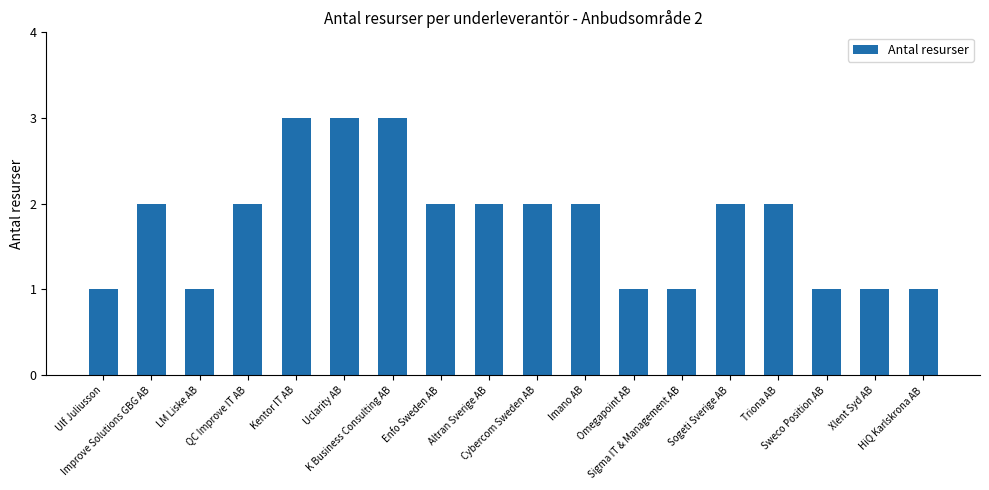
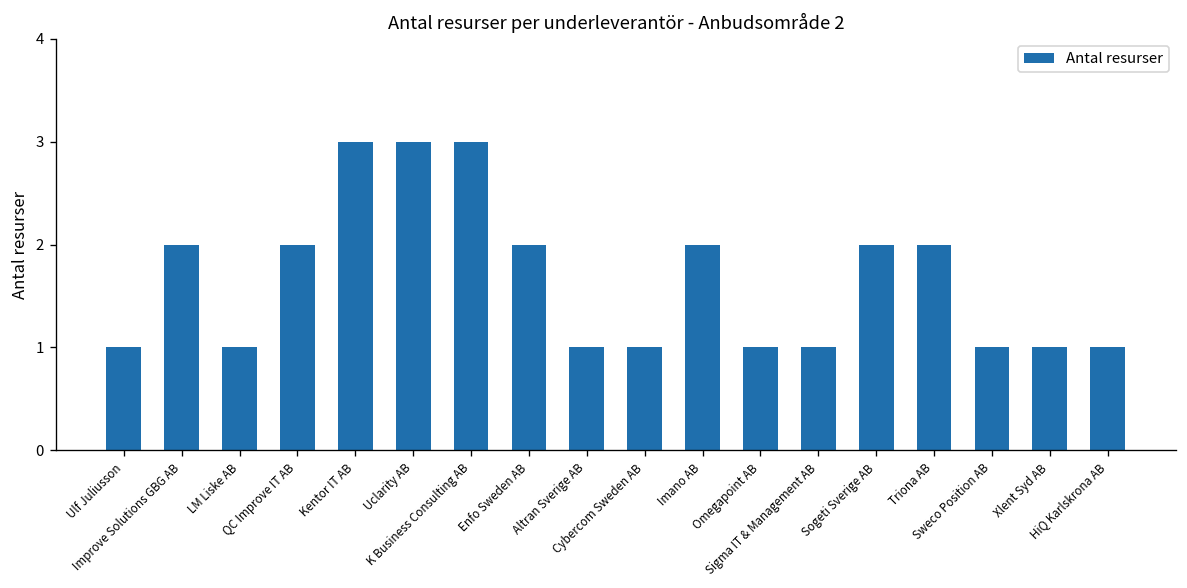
Altran Sverige AB: 2 -> 1
Cybercom Sweden AB: 2 -> 1
